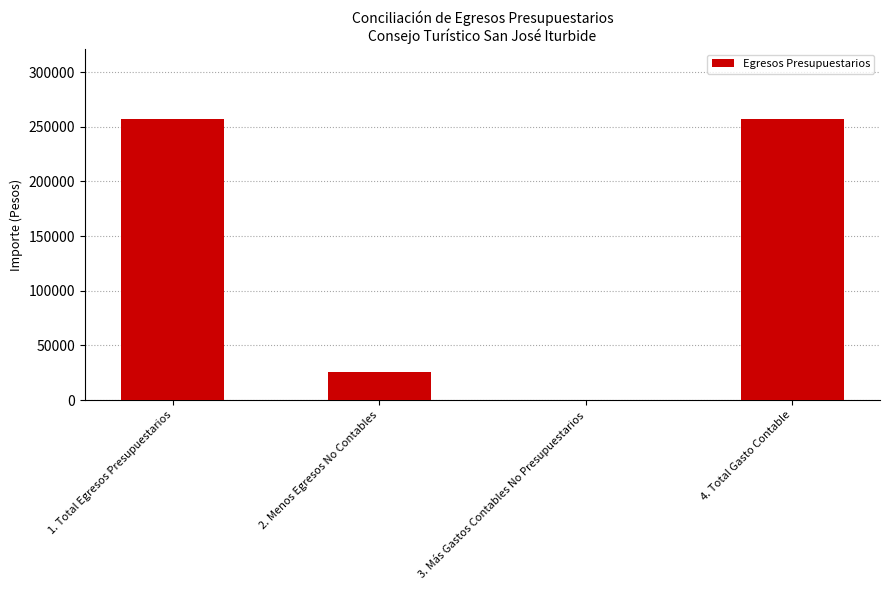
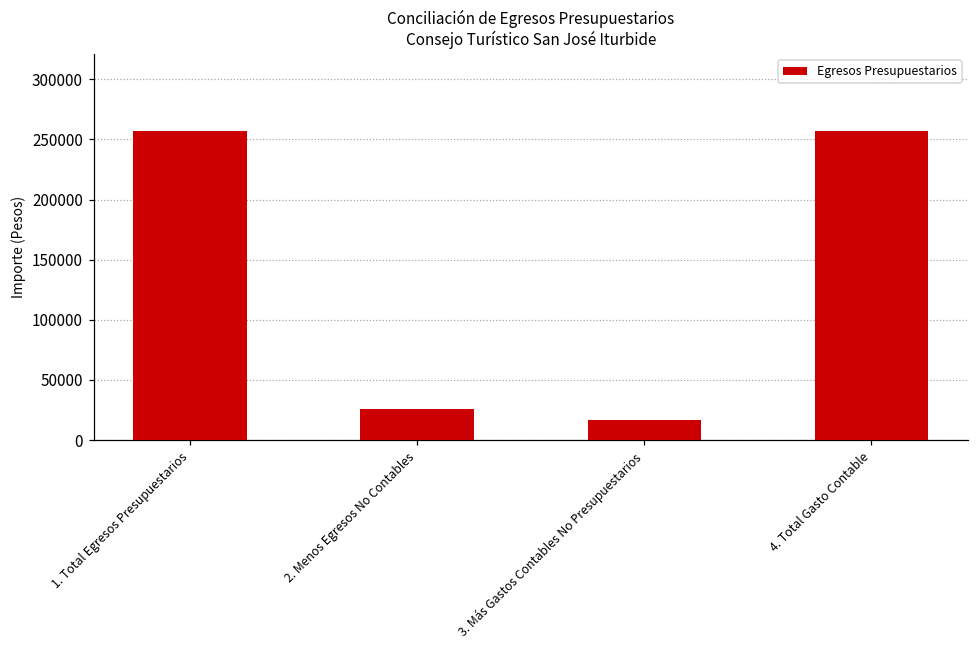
3. Más Gastos Contables No Presupuestarios: 0 -> 17000
